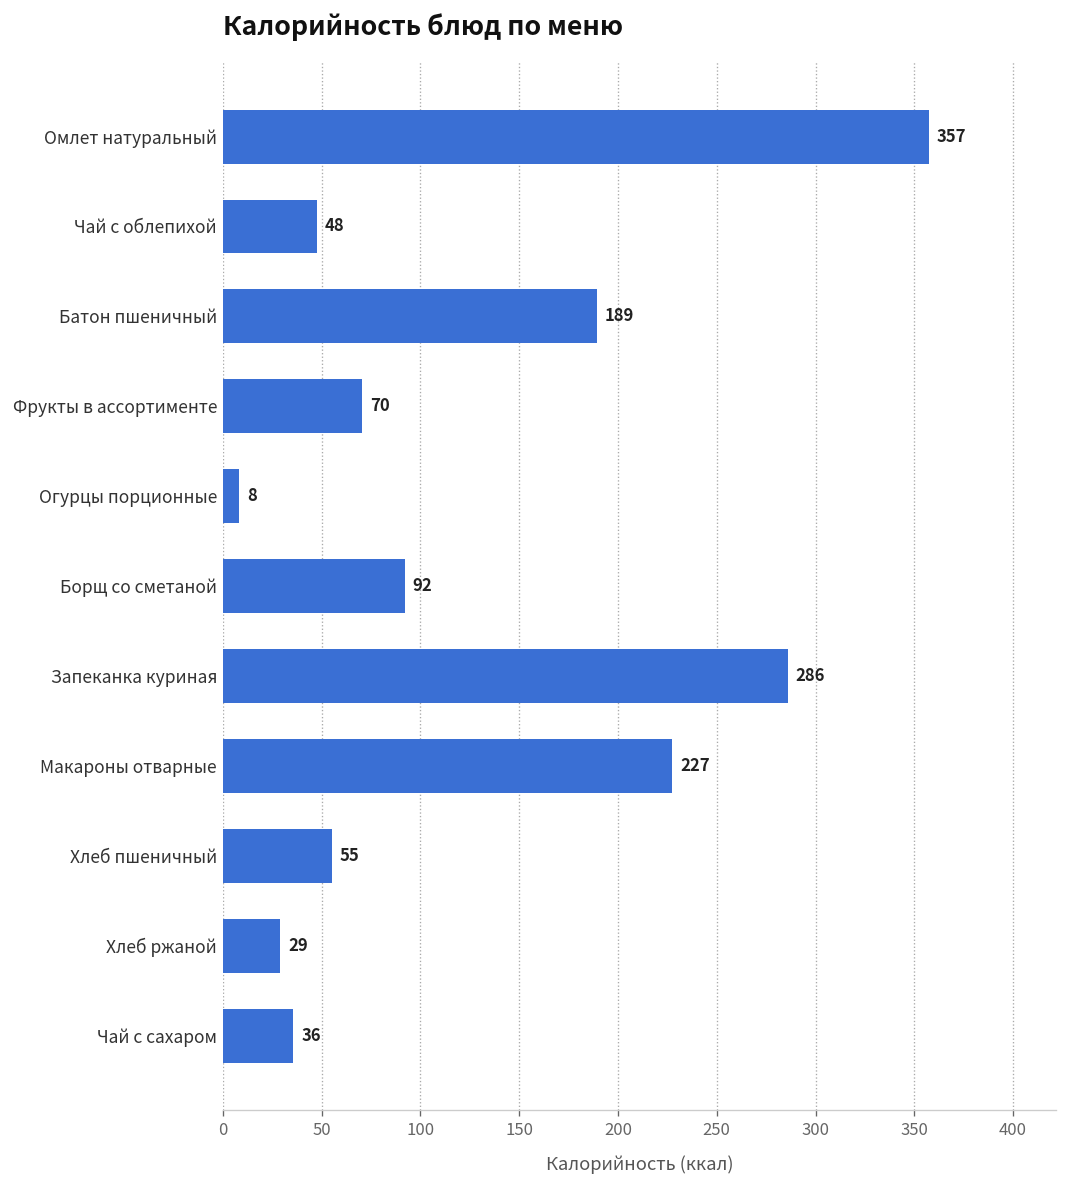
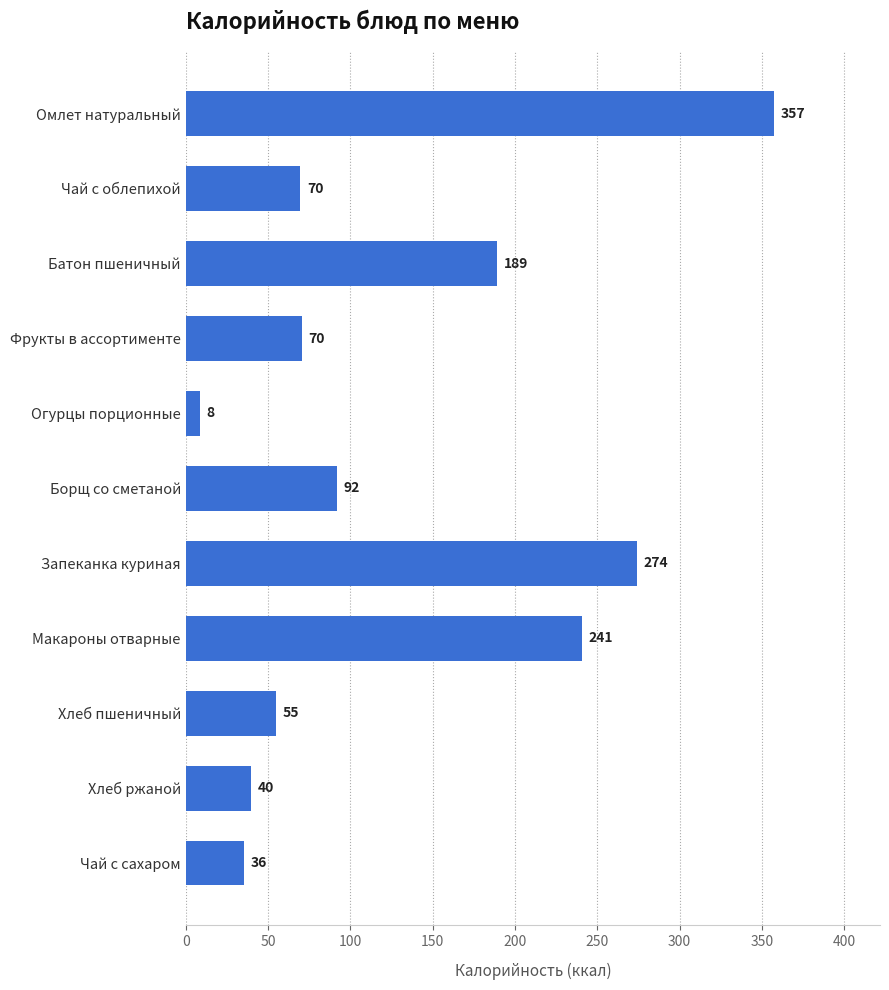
Чай с облепихой: 48 -> 70
Запеканка куриная: 286 -> 274
Макароны отварные: 227 -> 241
Хлеб ржаной: 29 -> 40
